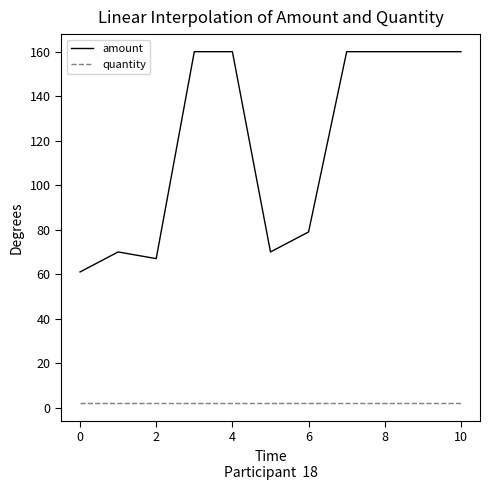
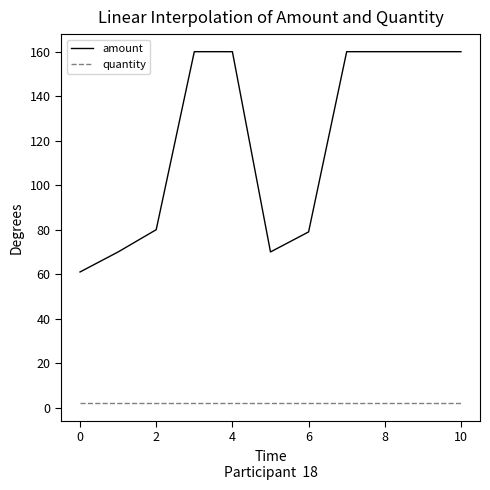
amount, 2: 67 -> 80
